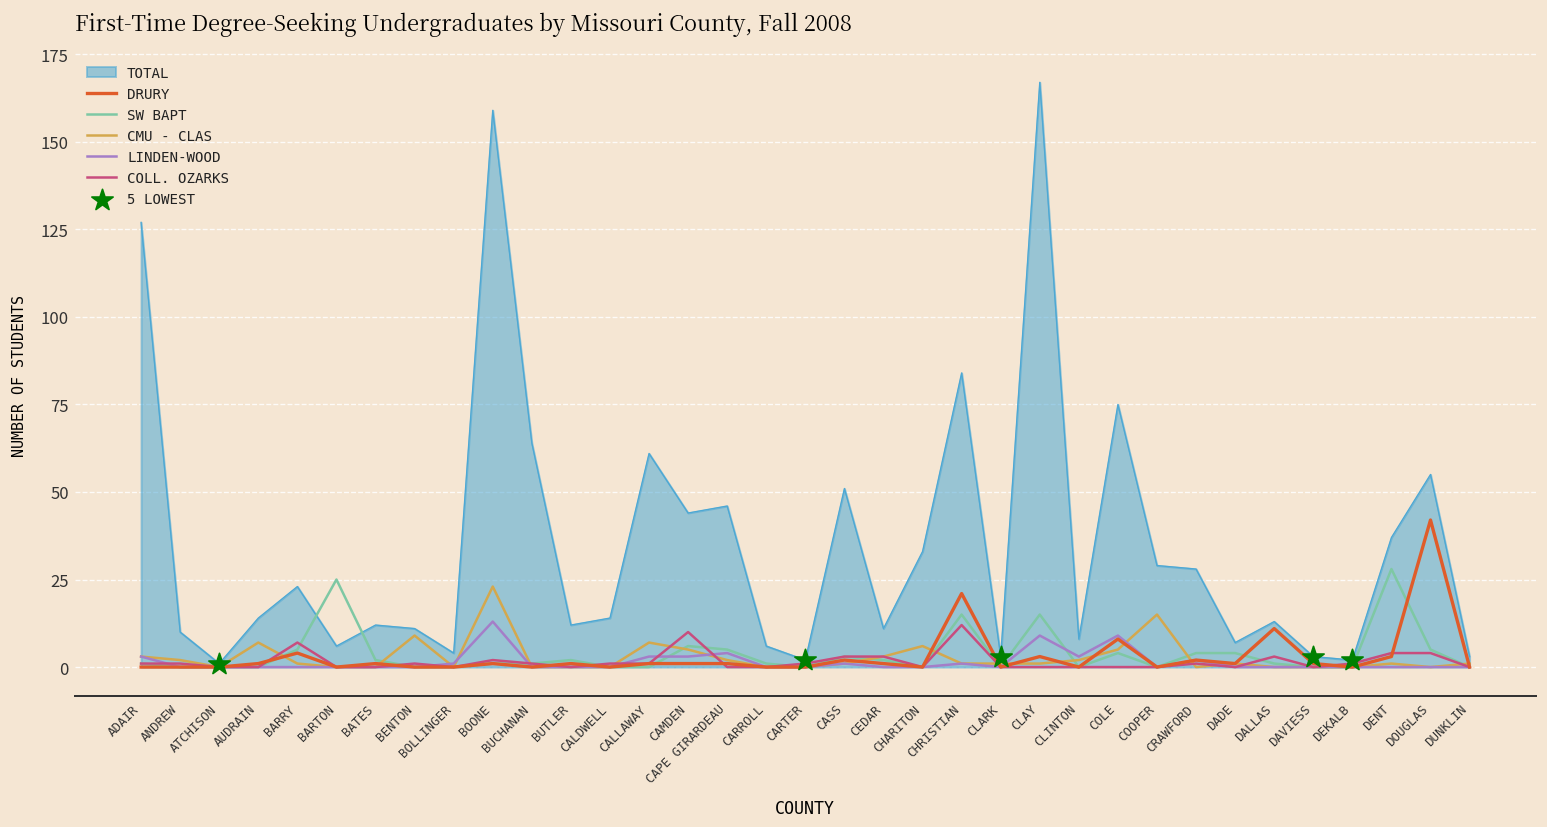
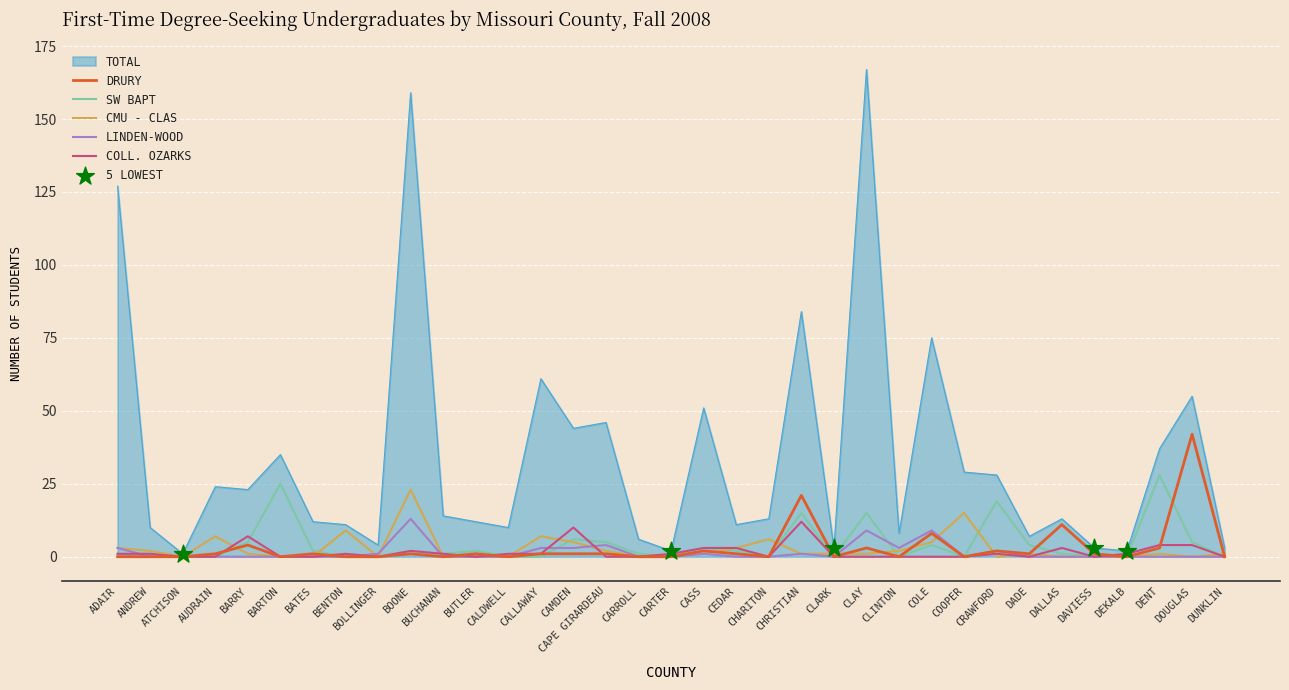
TOTAL, AUDRAIN: 14 -> 24
TOTAL, BARTON: 6 -> 35
TOTAL, BUCHANAN: 64 -> 14
TOTAL, CALDWELL: 14 -> 10
TOTAL, CHARITON: 33 -> 13
SW BAPT, CRAWFORD: 4 -> 19
